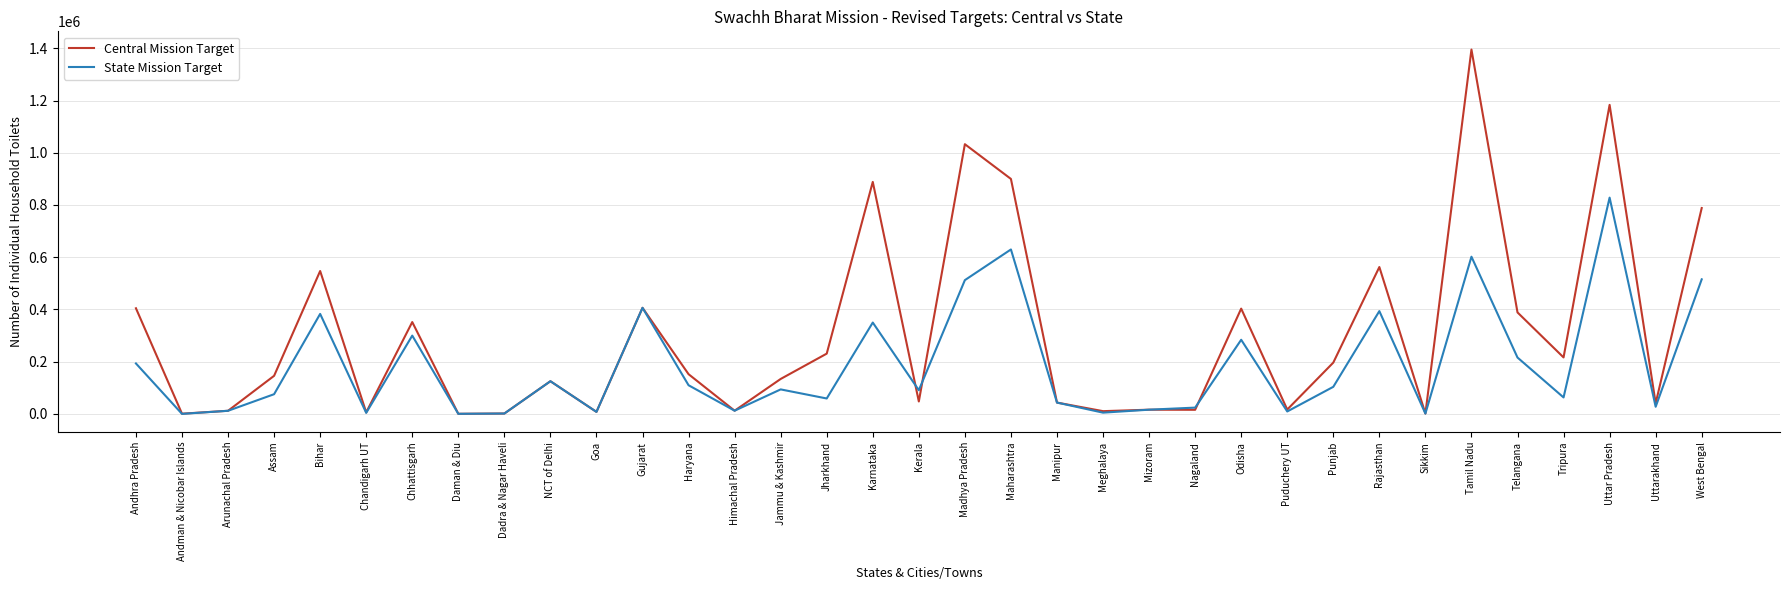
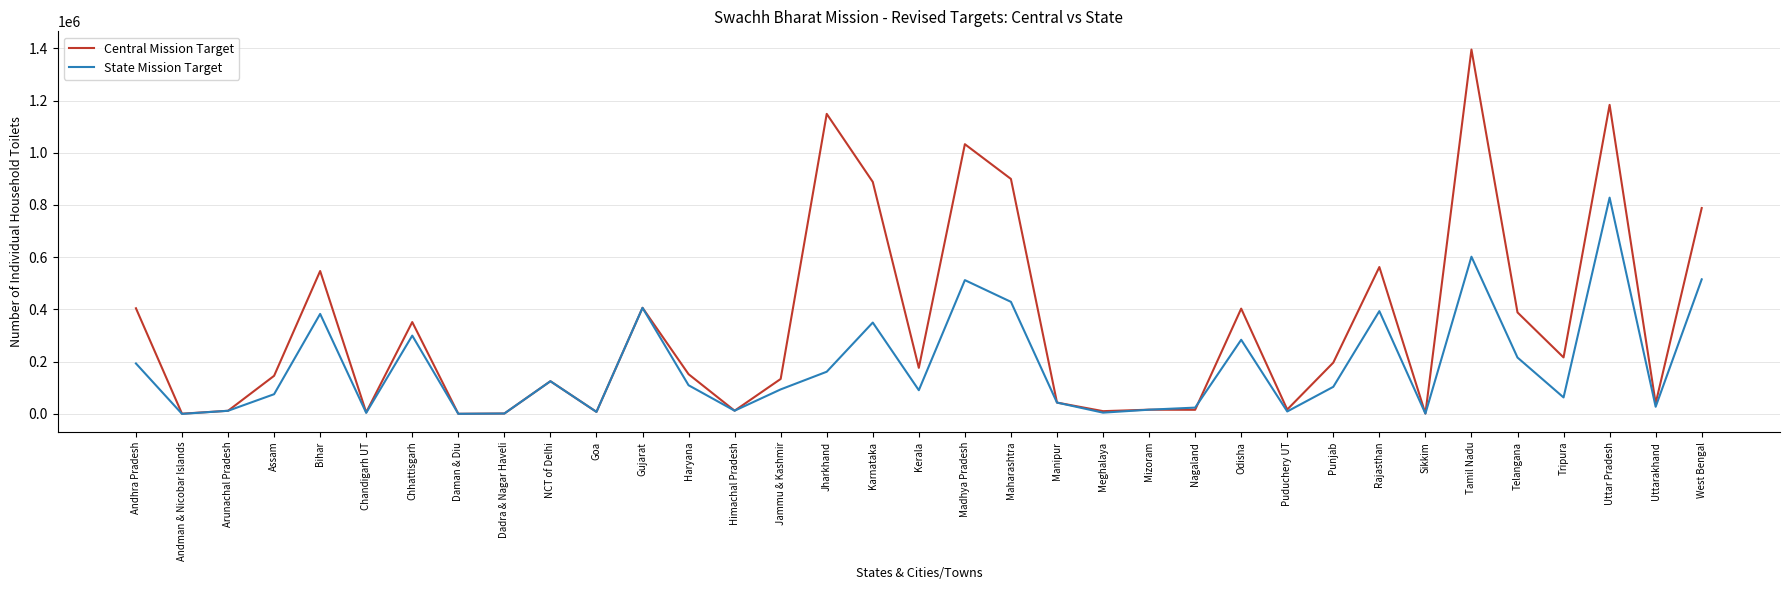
Central Mission Target, Jharkhand: 230000 -> 1150000
State Mission Target, Jharkhand: 60000 -> 160000
Central Mission Target, Kerala: 50000 -> 180000
State Mission Target, Maharashtra: 630000 -> 430000
